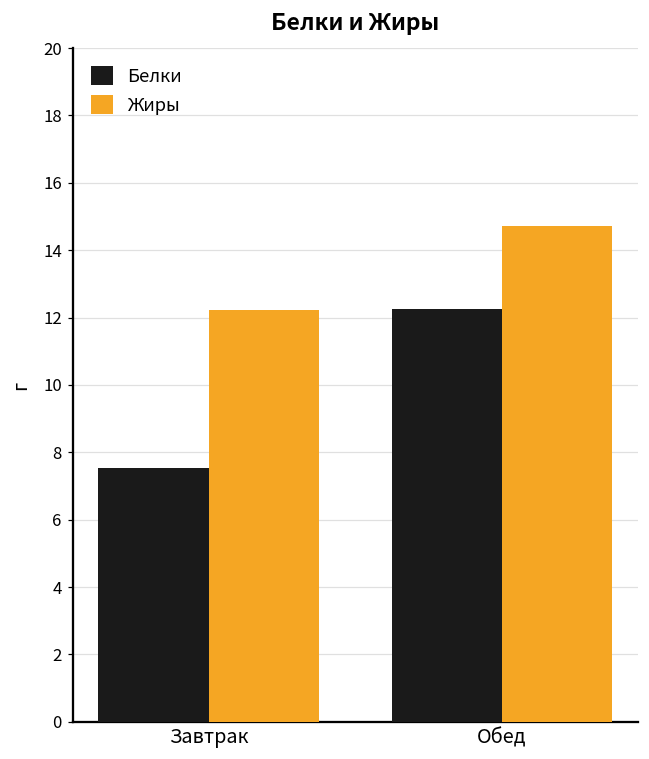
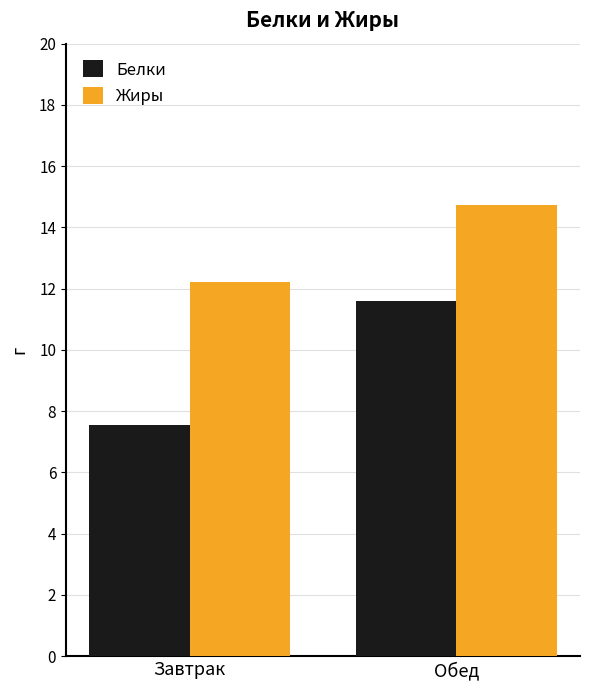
Белки, Обед: 12.3 -> 11.6
